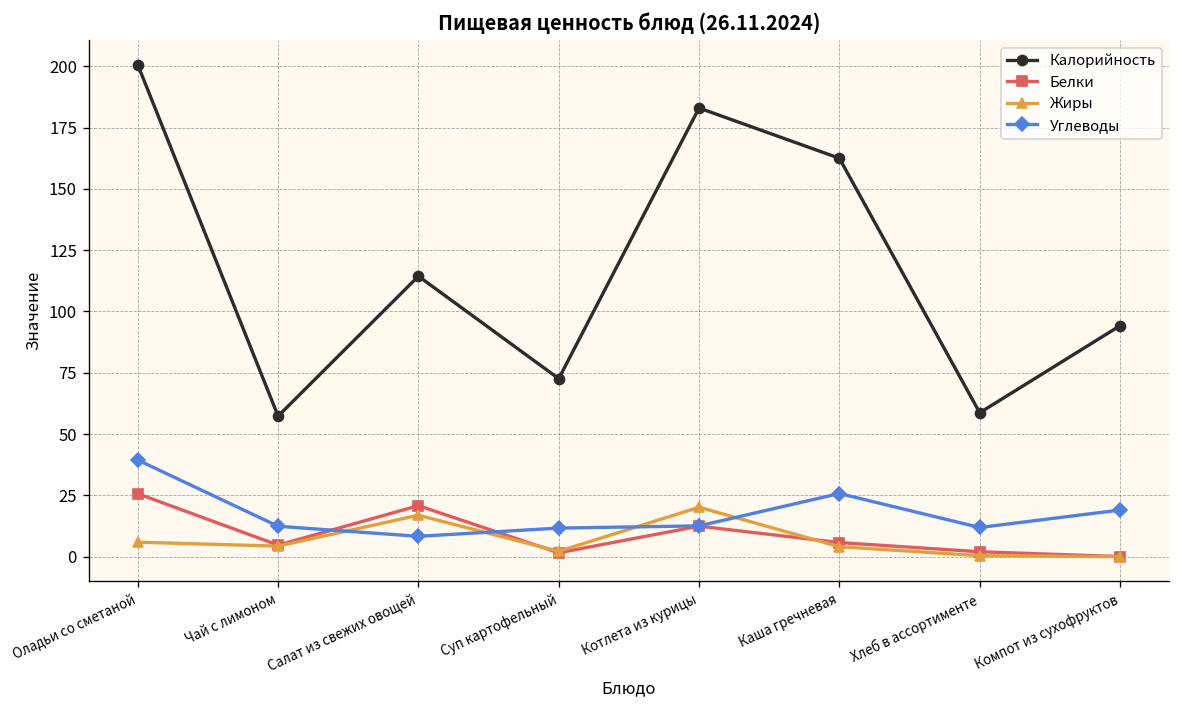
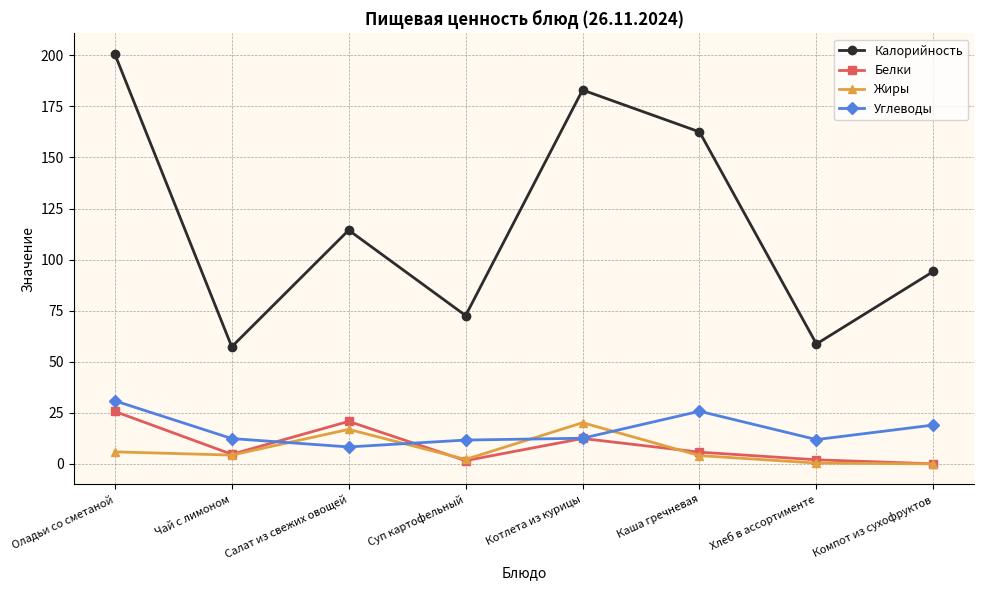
Углеводы, Оладьи со сметаной: 39 -> 31
